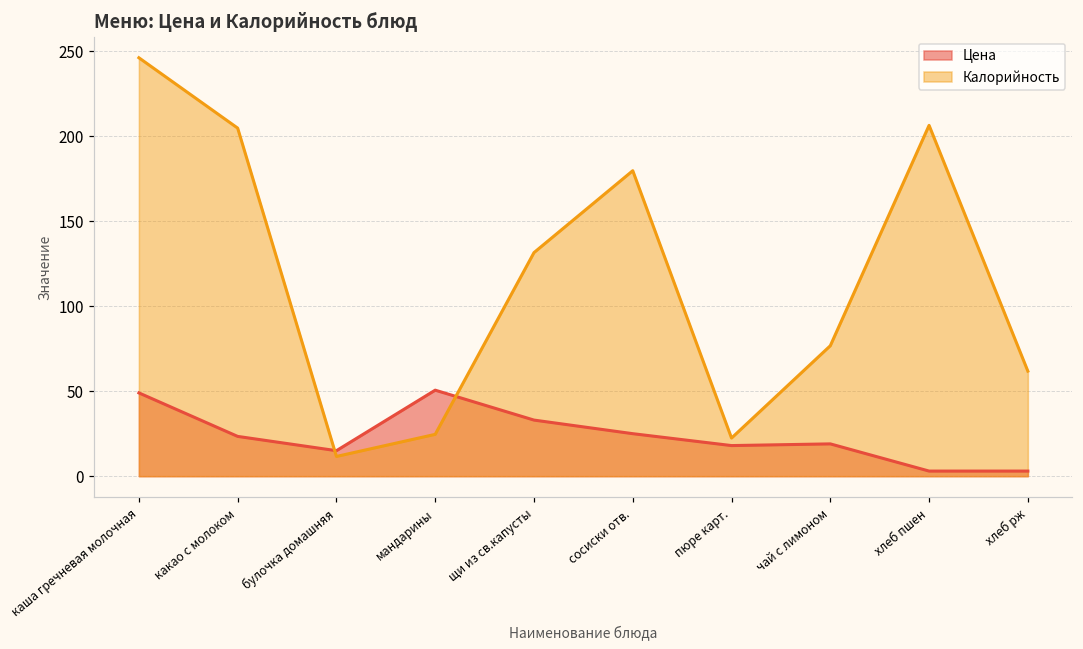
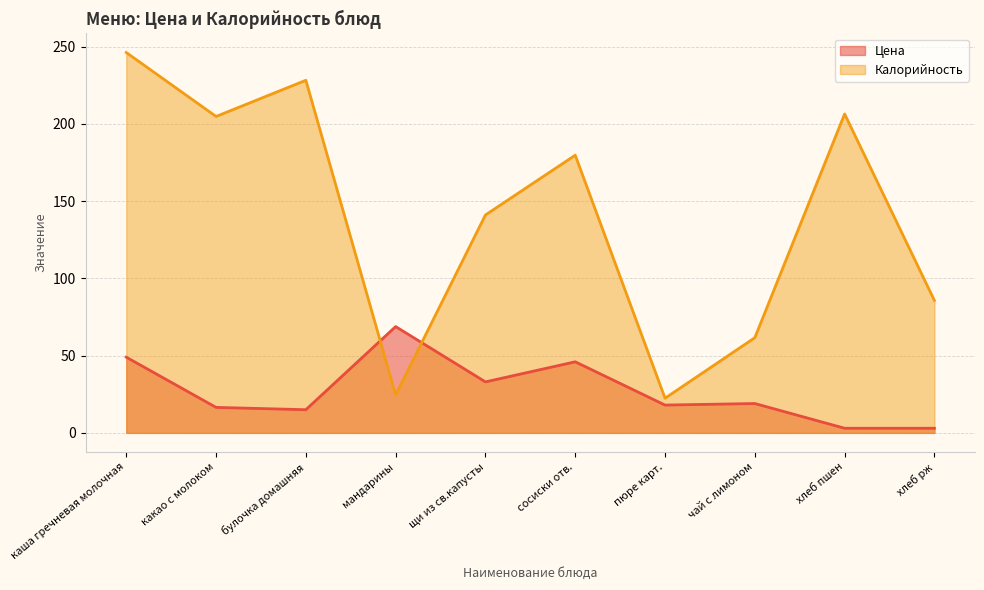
Цена, какао с молоком: 23 -> 17
Калорийность, булочка домашняя: 12 -> 228
Цена, мандарины: 51 -> 69
Калорийность, щи из св.капусты: 132 -> 141
Цена, сосиски отв.: 25 -> 46
Калорийность, чай с лимоном: 77 -> 62
Калорийность, хлеб рж: 62 -> 86
